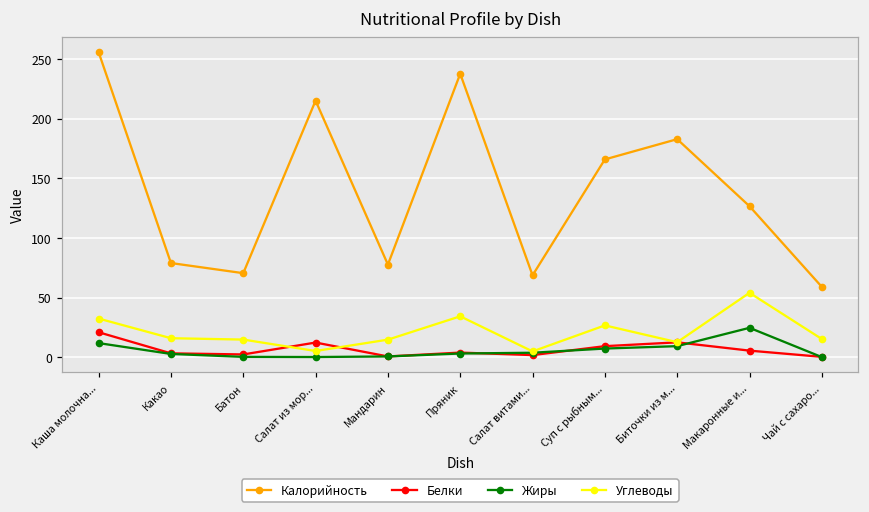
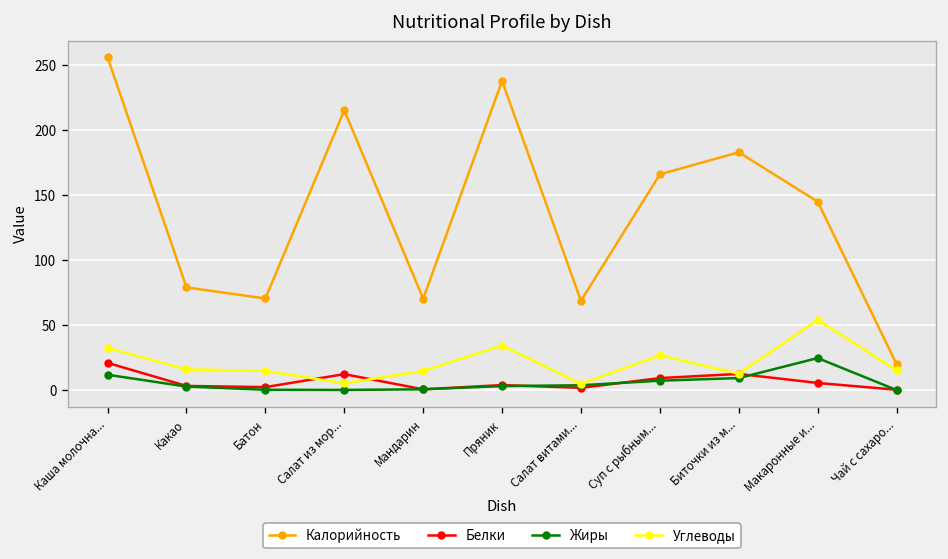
Калорийность, Мандарин: 78 -> 70
Калорийность, Макаронные и...: 127 -> 145
Калорийность, Чай с сахаро...: 59 -> 20
